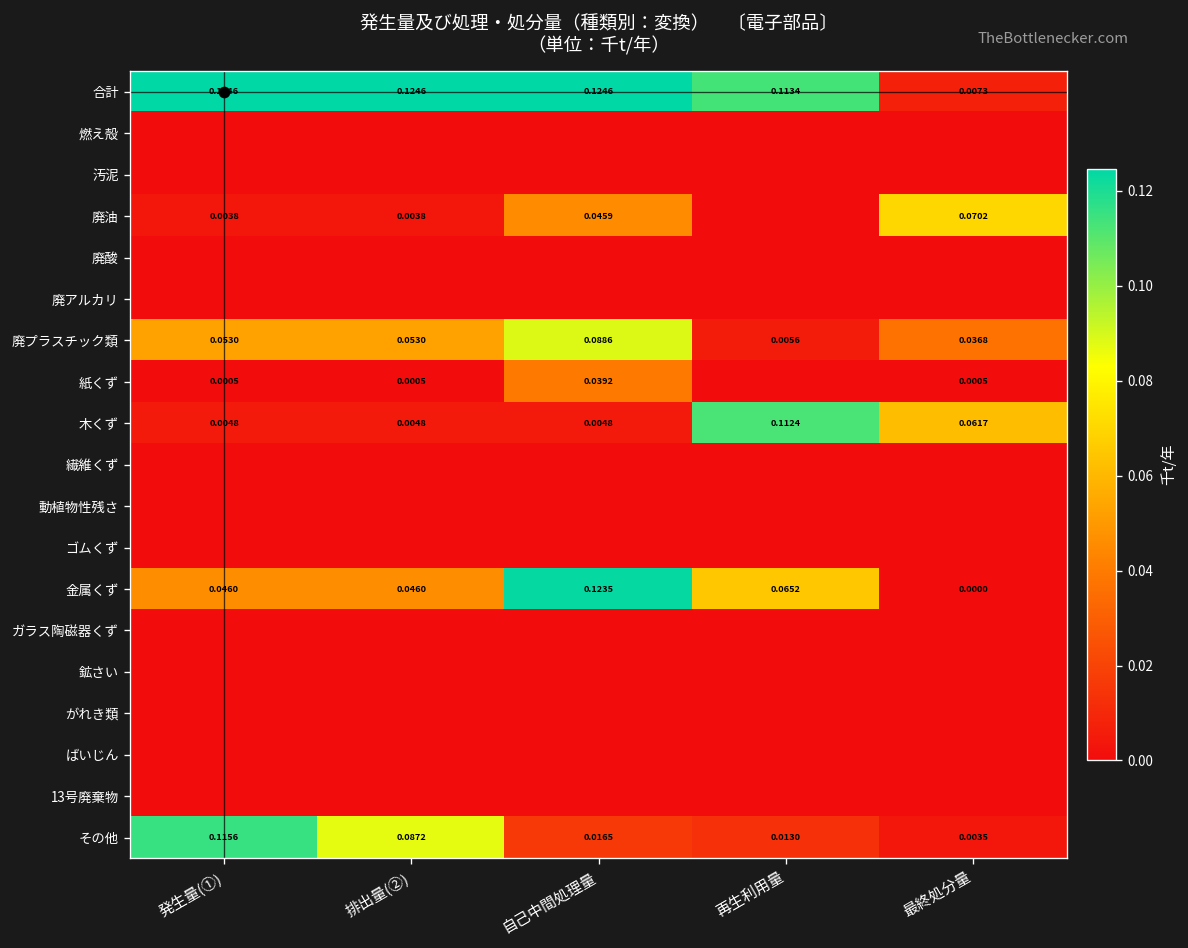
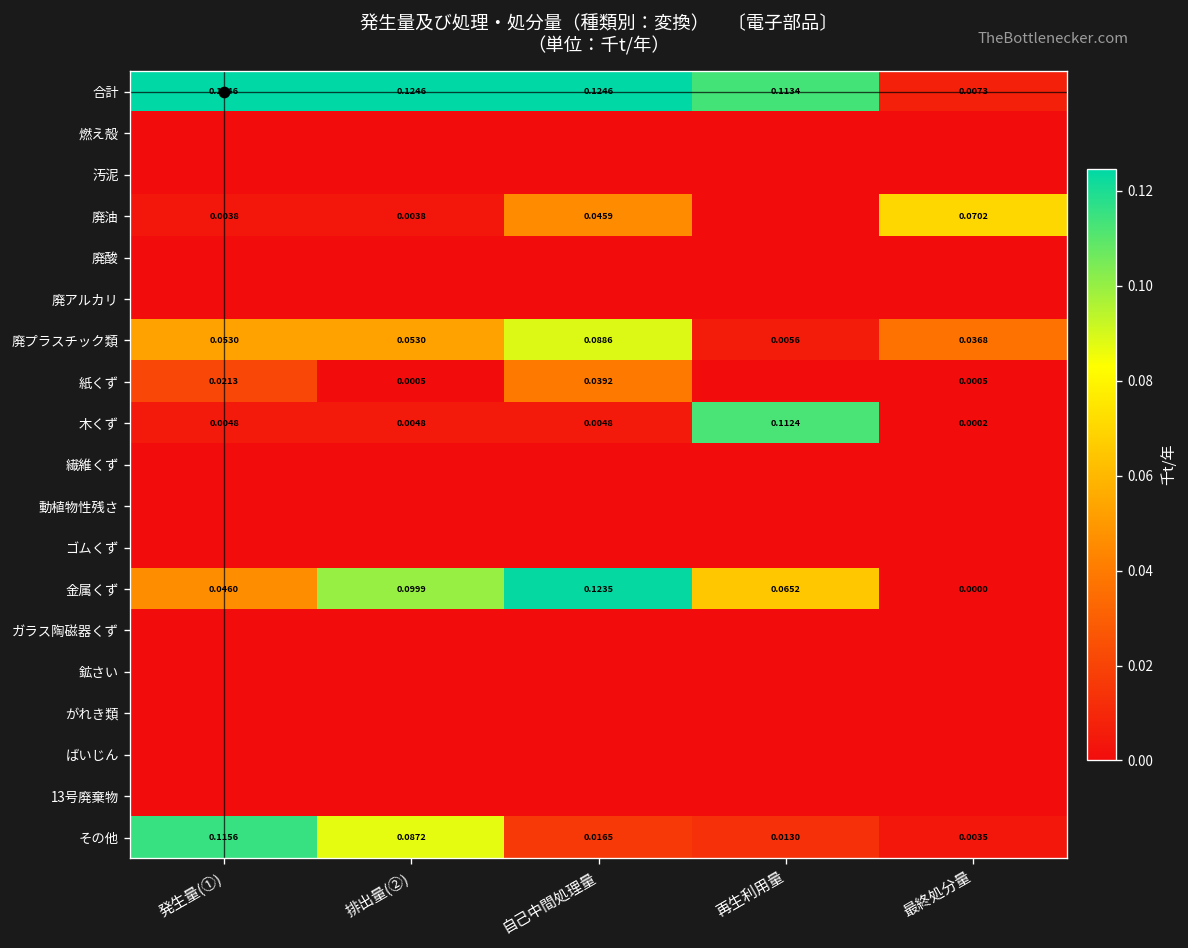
紙くず, 発生量(①): 0.0005 -> 0.0213
木くず, 最終処分量: 0.0617 -> 0.0002
金属くず, 排出量(②): 0.0460 -> 0.0999
